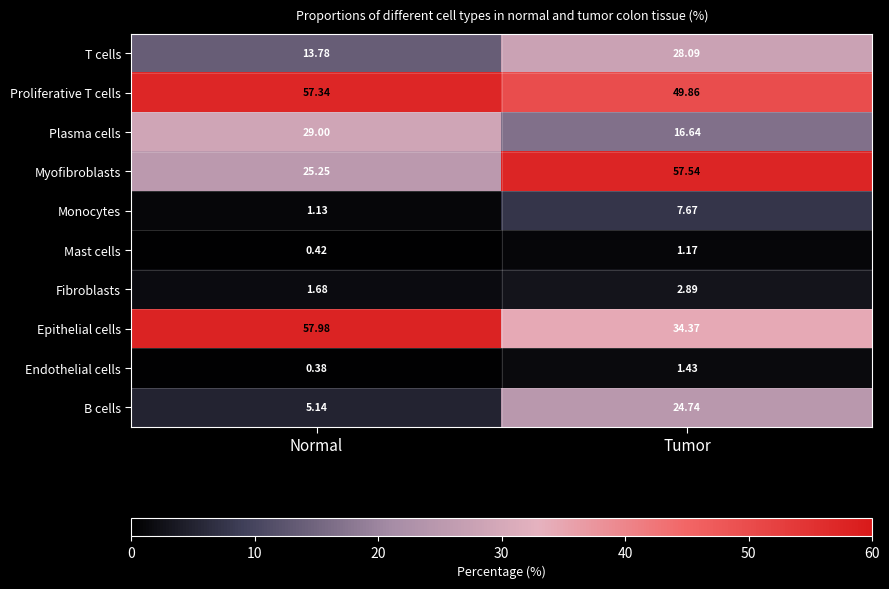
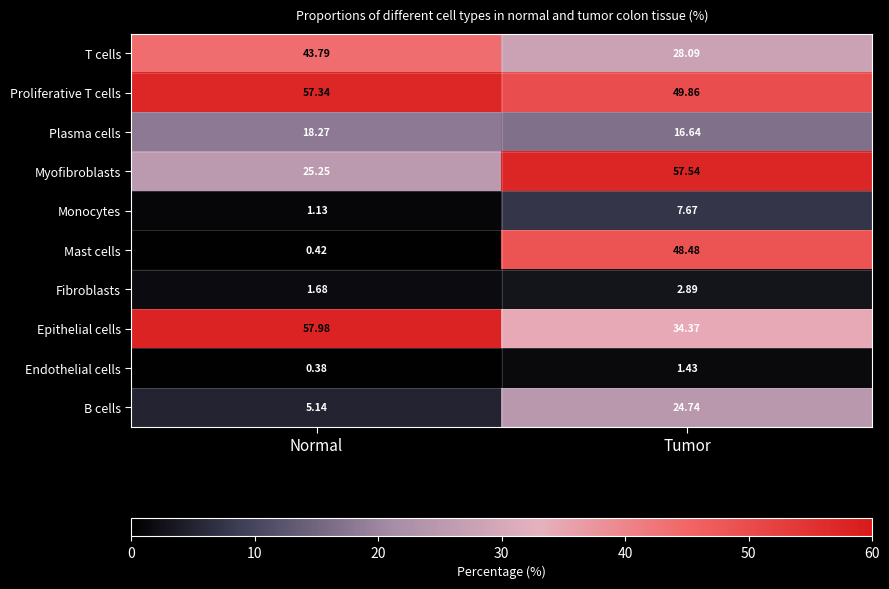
T cells, Normal: 13.78 -> 43.79
Plasma cells, Normal: 29.00 -> 18.27
Mast cells, Tumor: 1.17 -> 48.48
